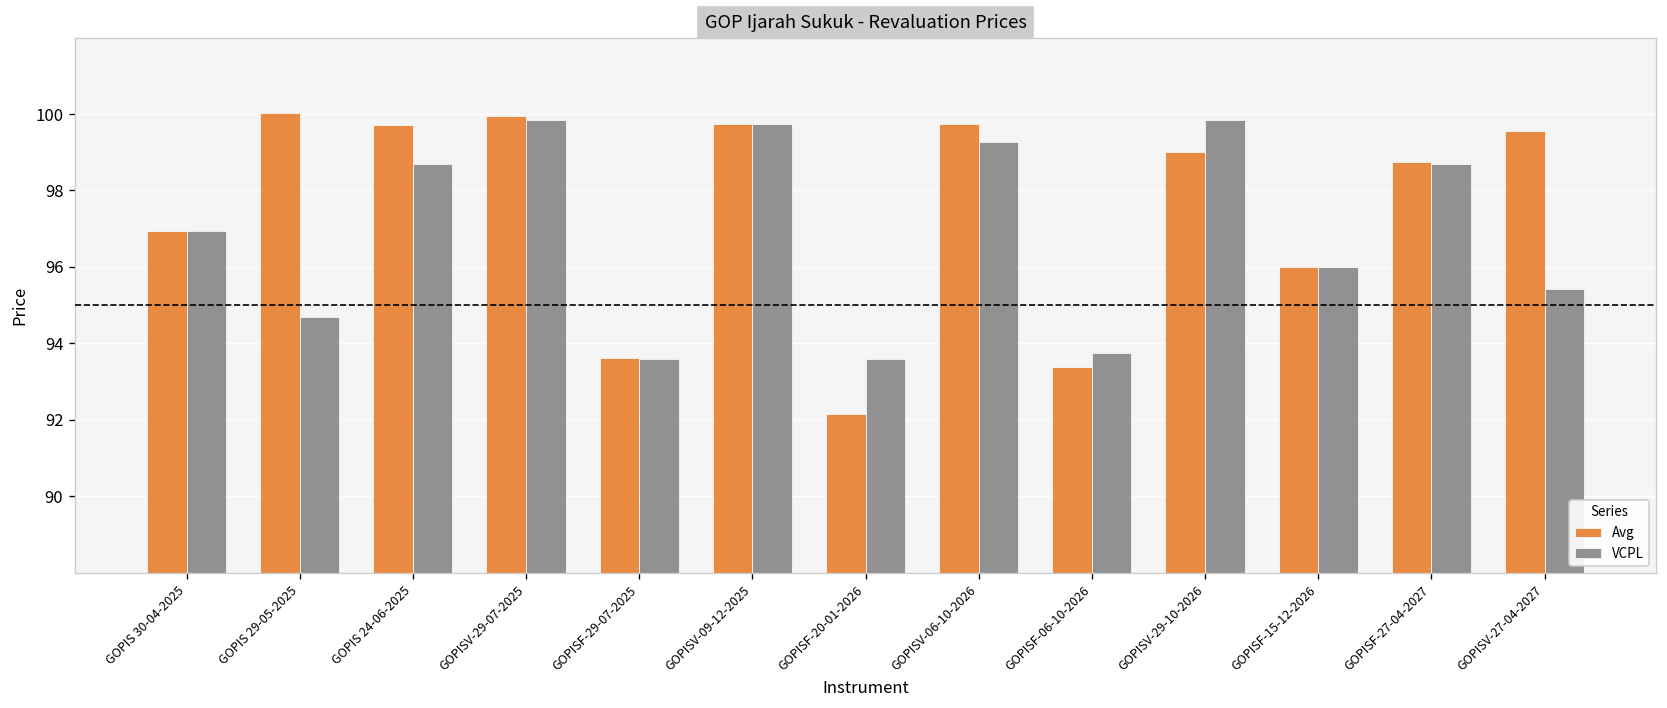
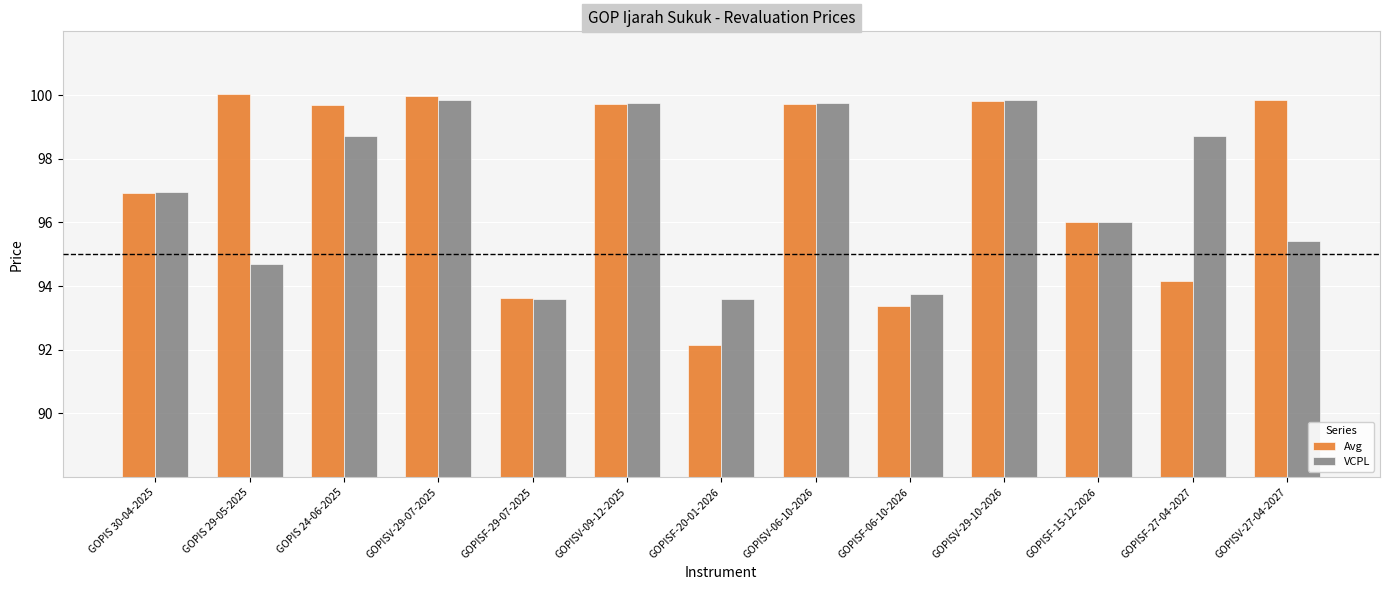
VCPL, GOPISV-06-10-2026: 99.3 -> 99.8
Avg, GOPISV-29-10-2026: 99.0 -> 99.8
Avg, GOPISF-27-04-2027: 98.7 -> 94.2
Avg, GOPISV-27-04-2027: 99.6 -> 99.9
